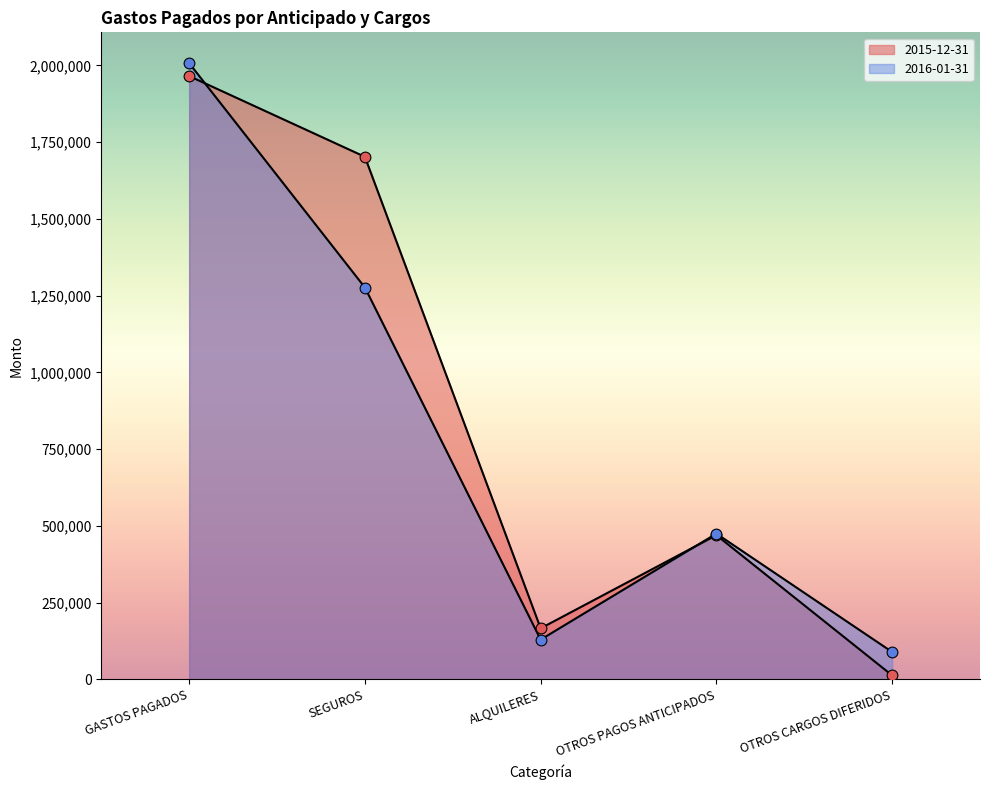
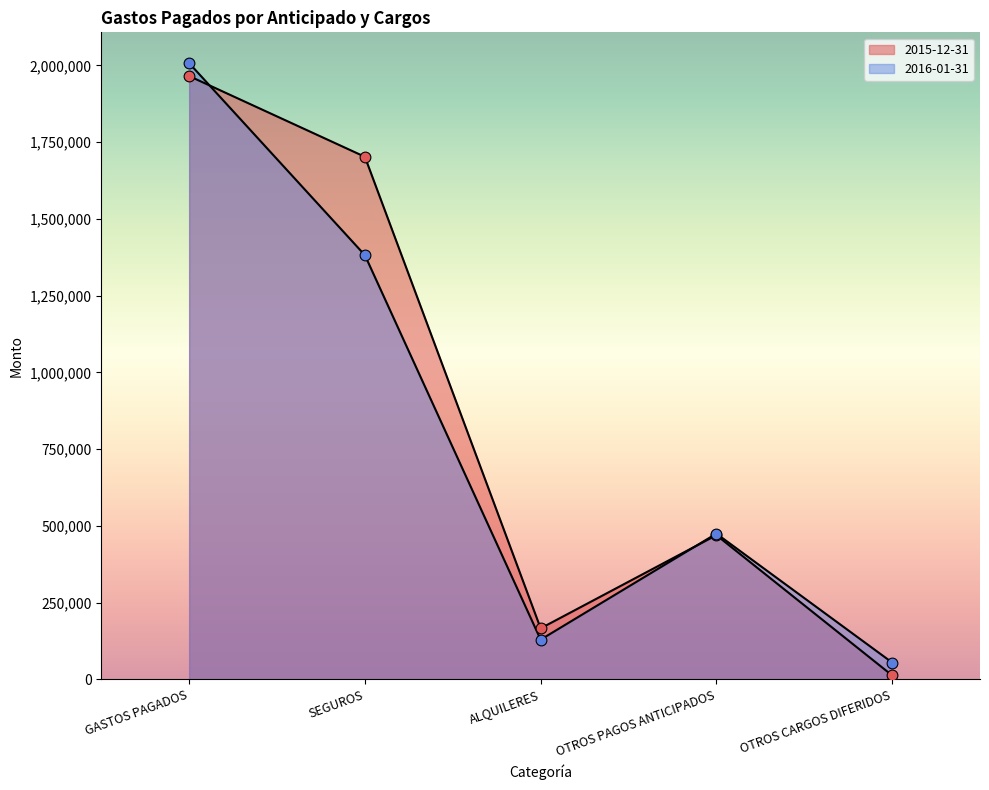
2016-01-31, SEGUROS: 1,280,000 -> 1,380,000
2016-01-31, OTROS CARGOS DIFERIDOS: 90,000 -> 60,000
